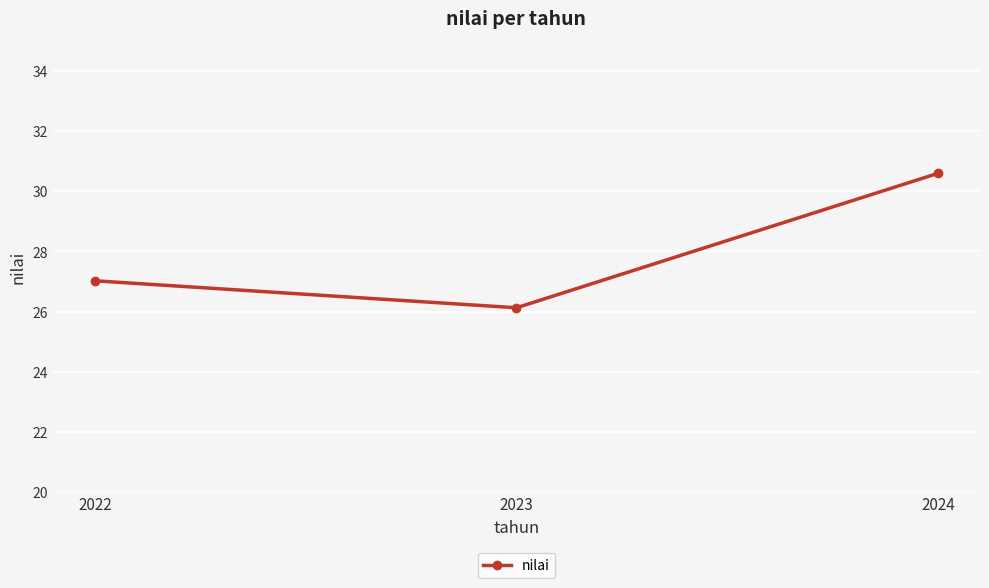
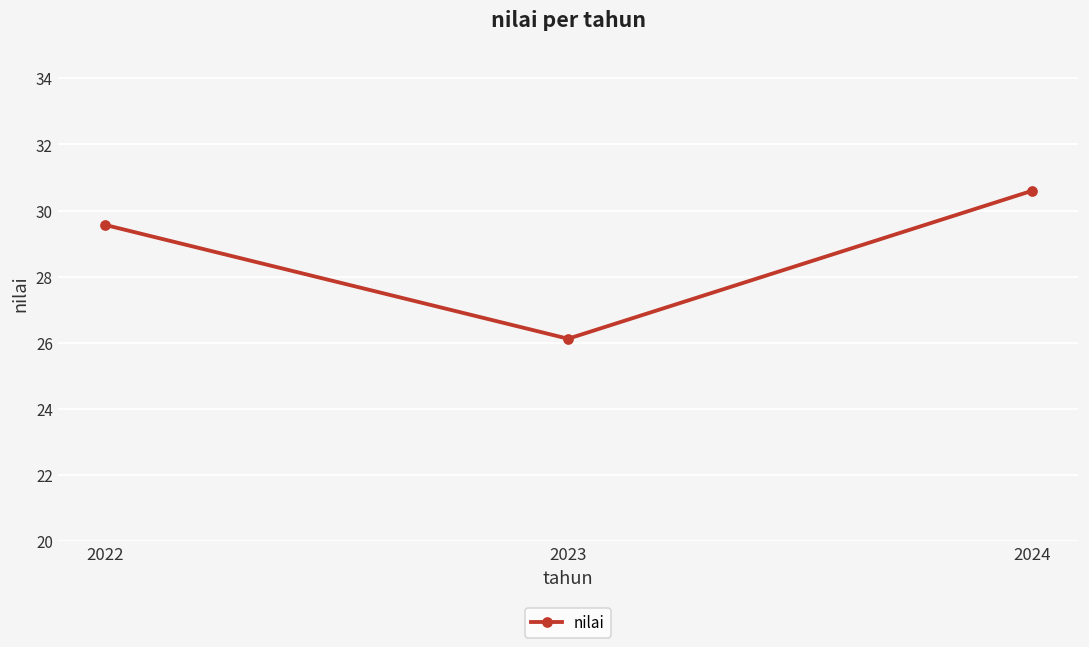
2022: 27.0 -> 29.6
